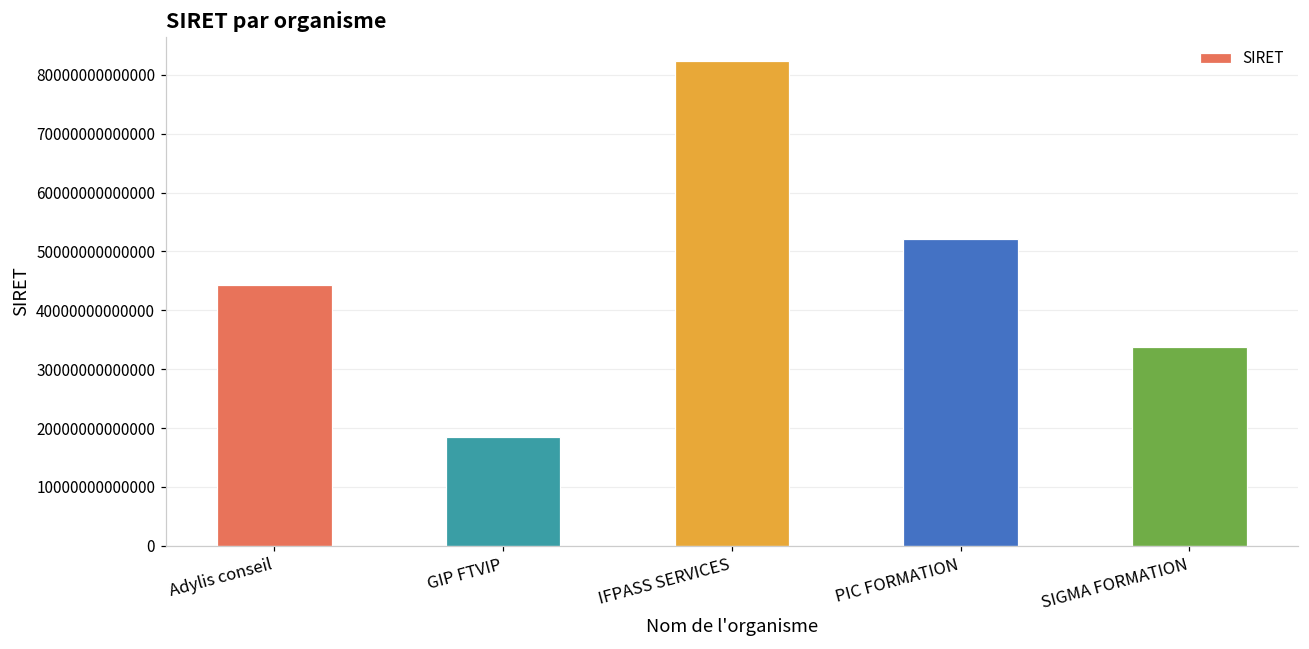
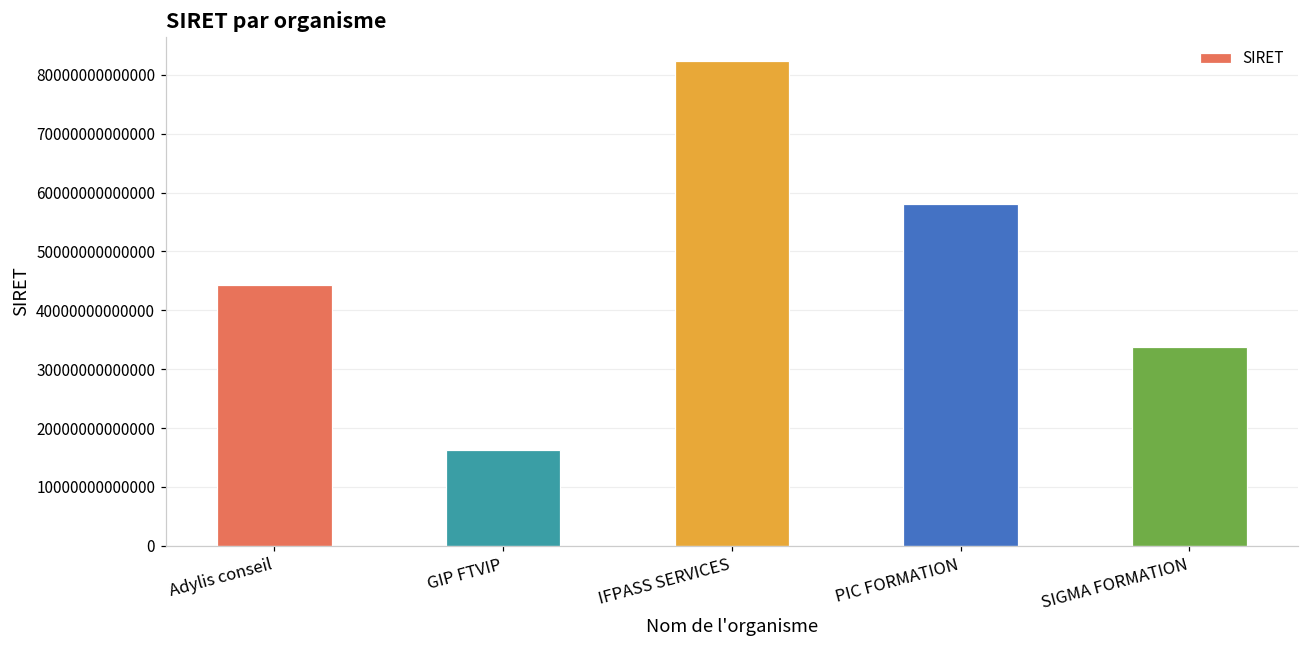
GIP FTVIP: 18000000000000 -> 16000000000000
PIC FORMATION: 52000000000000 -> 58000000000000
